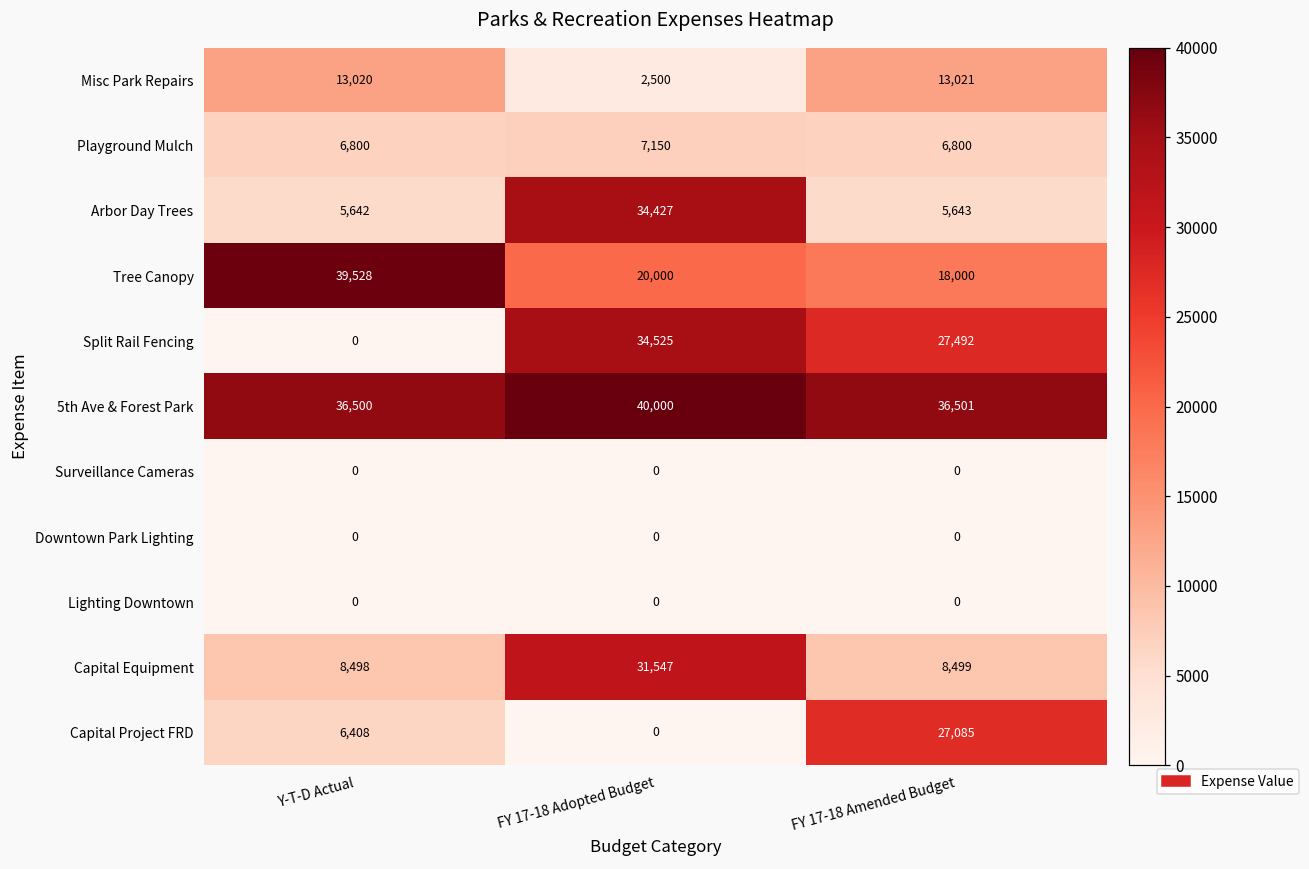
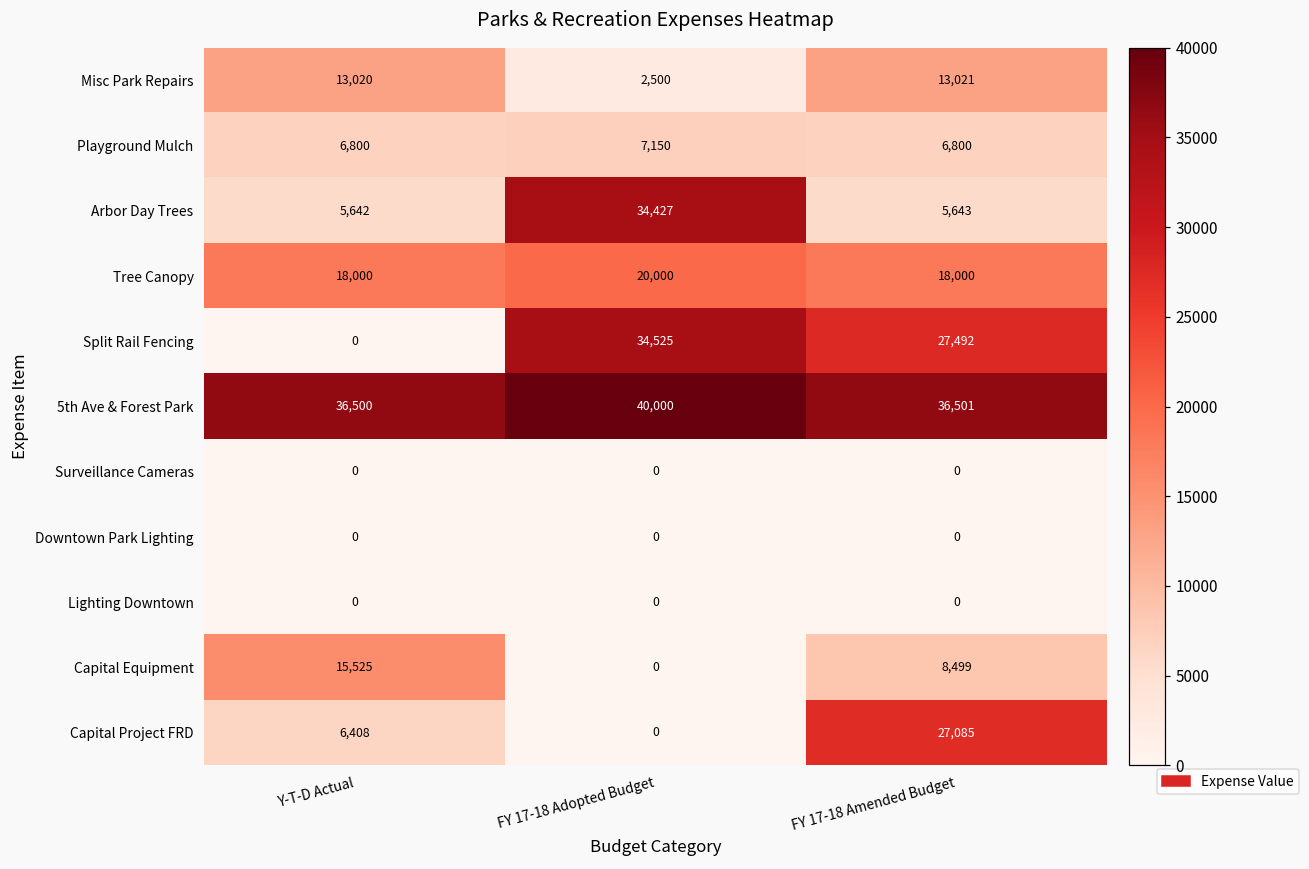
Tree Canopy, Y-T-D Actual: 39,528 -> 18,000
Capital Equipment, Y-T-D Actual: 8,498 -> 15,525
Capital Equipment, FY 17-18 Adopted Budget: 31,547 -> 0
